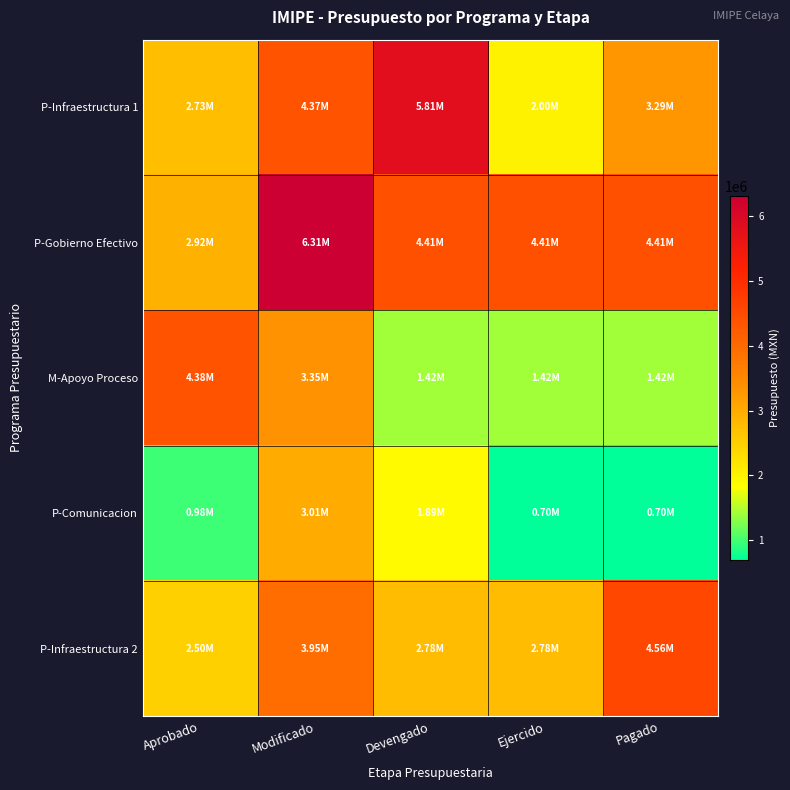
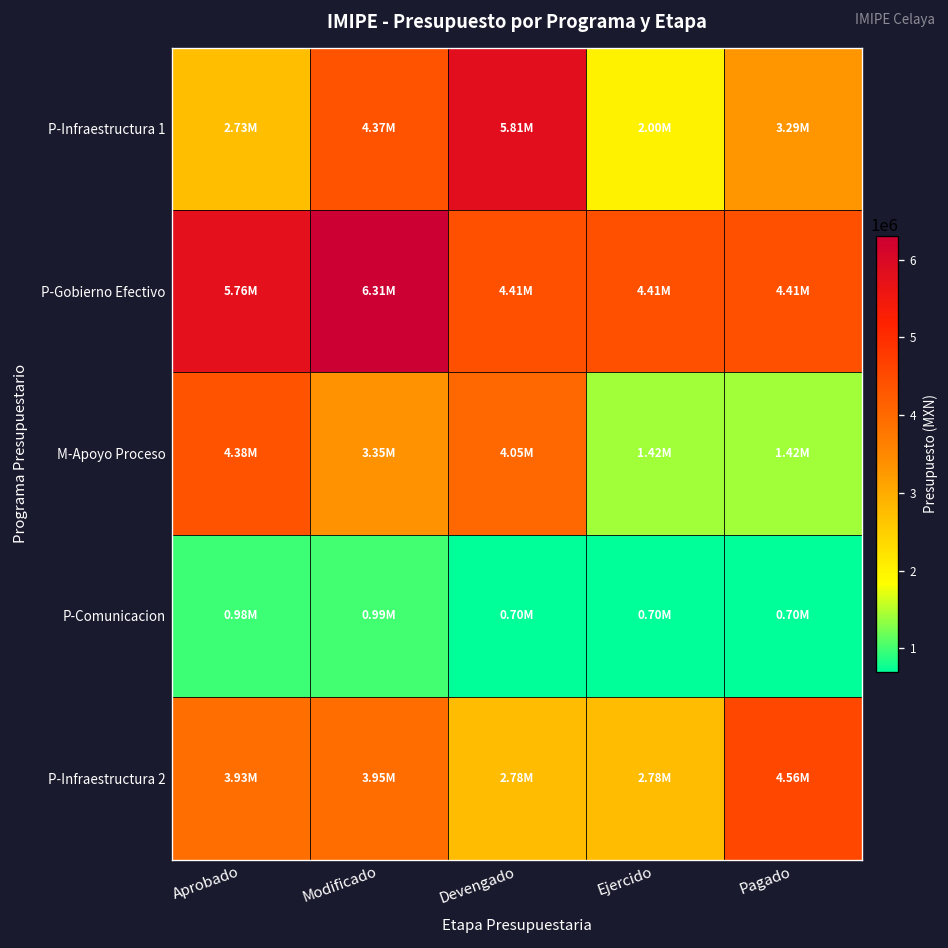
P-Gobierno Efectivo, Aprobado: 2.92M -> 5.76M
M-Apoyo Proceso, Devengado: 1.42M -> 4.05M
P-Comunicacion, Modificado: 3.01M -> 0.99M
P-Comunicacion, Devengado: 1.89M -> 0.70M
P-Infraestructura 2, Aprobado: 2.50M -> 3.93M
